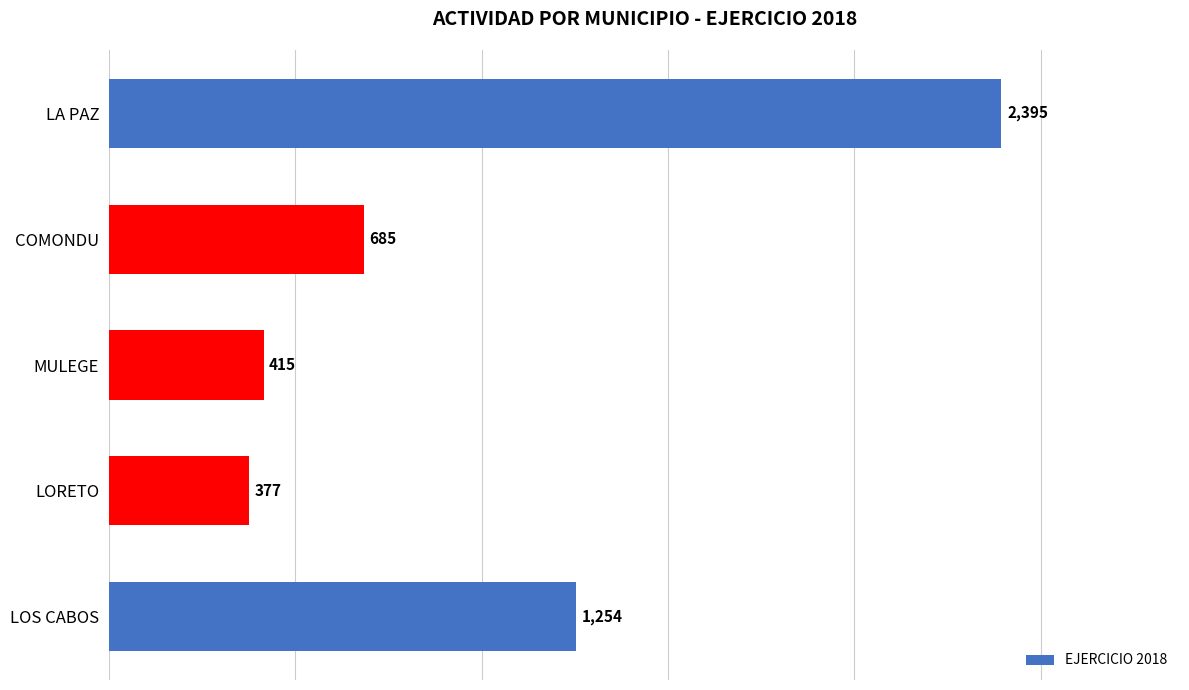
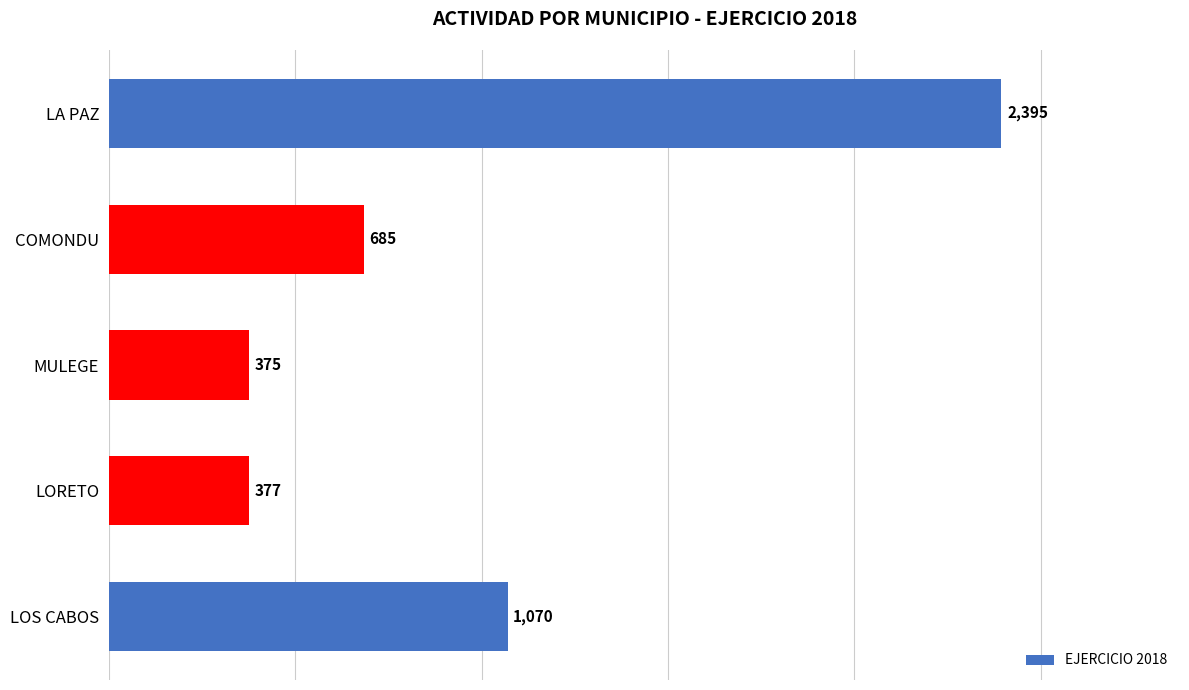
MULEGE: 415 -> 375
LOS CABOS: 1,254 -> 1,070
